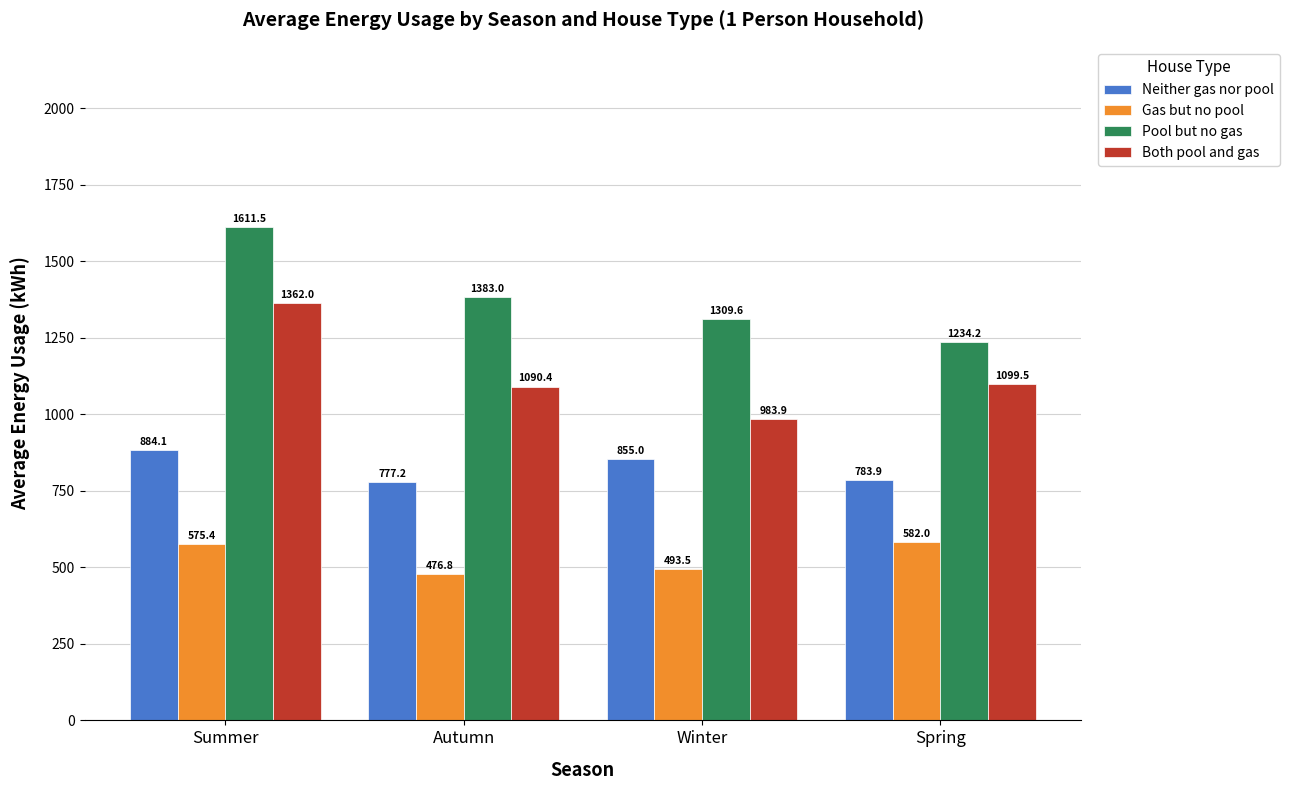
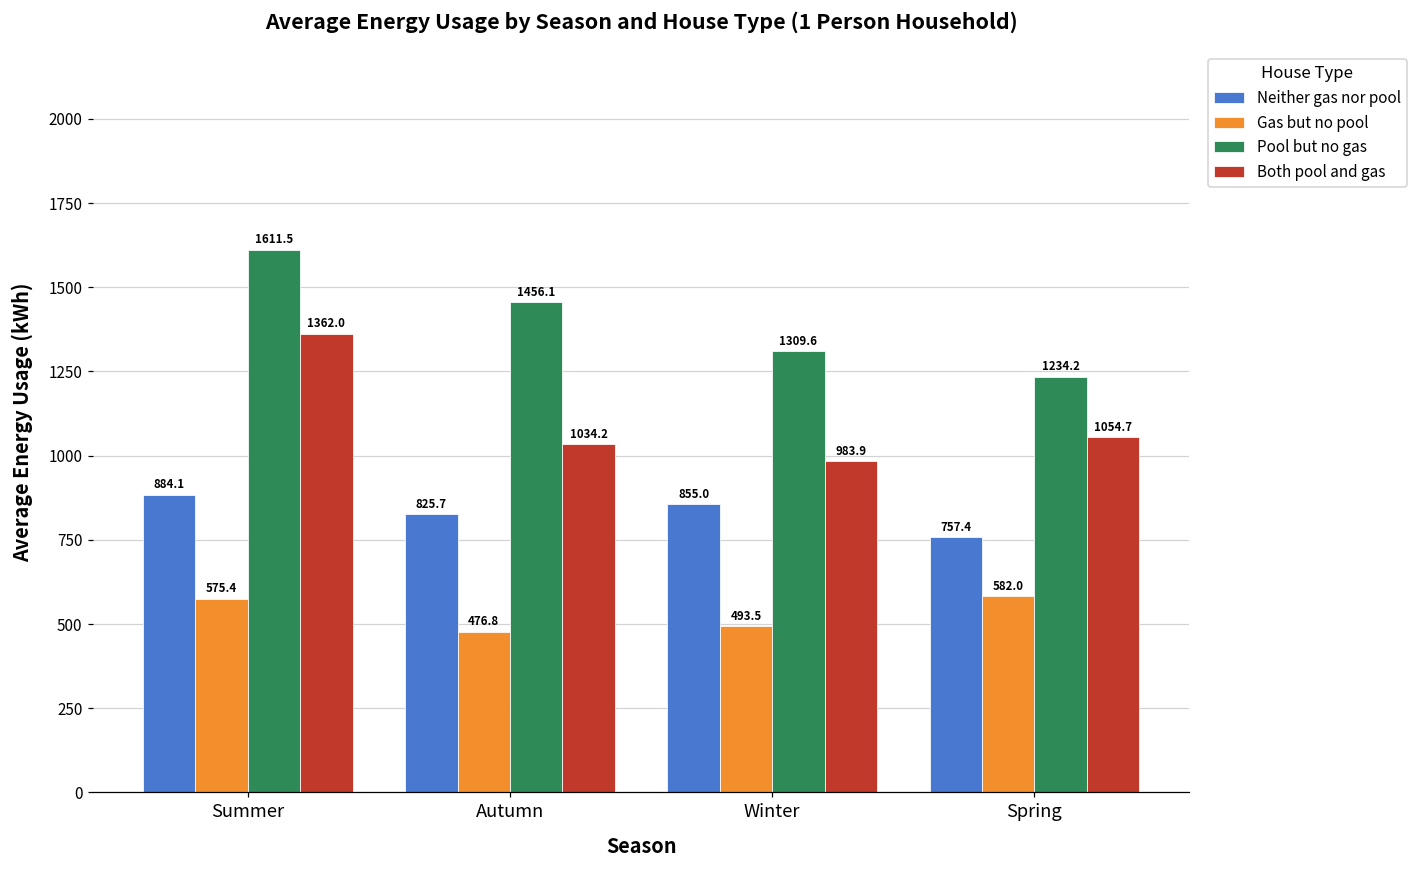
Neither gas nor pool, Autumn: 777.2 -> 825.7
Pool but no gas, Autumn: 1383.0 -> 1456.1
Both pool and gas, Autumn: 1090.4 -> 1034.2
Neither gas nor pool, Spring: 783.9 -> 757.4
Both pool and gas, Spring: 1099.5 -> 1054.7
